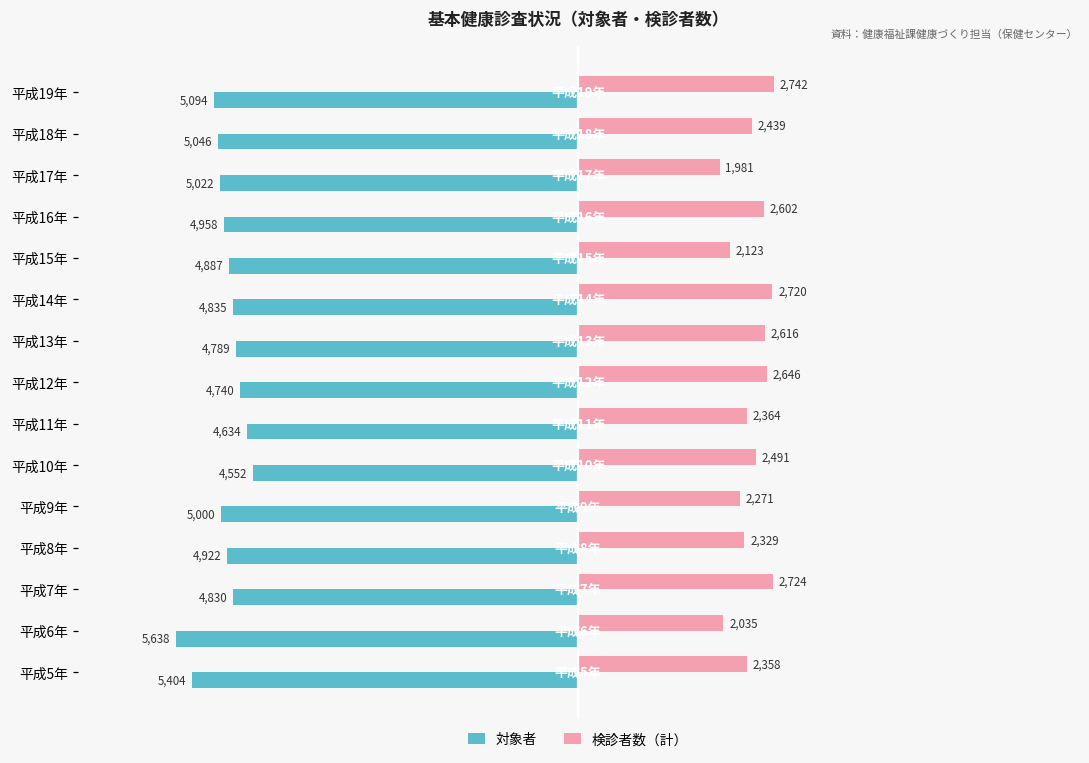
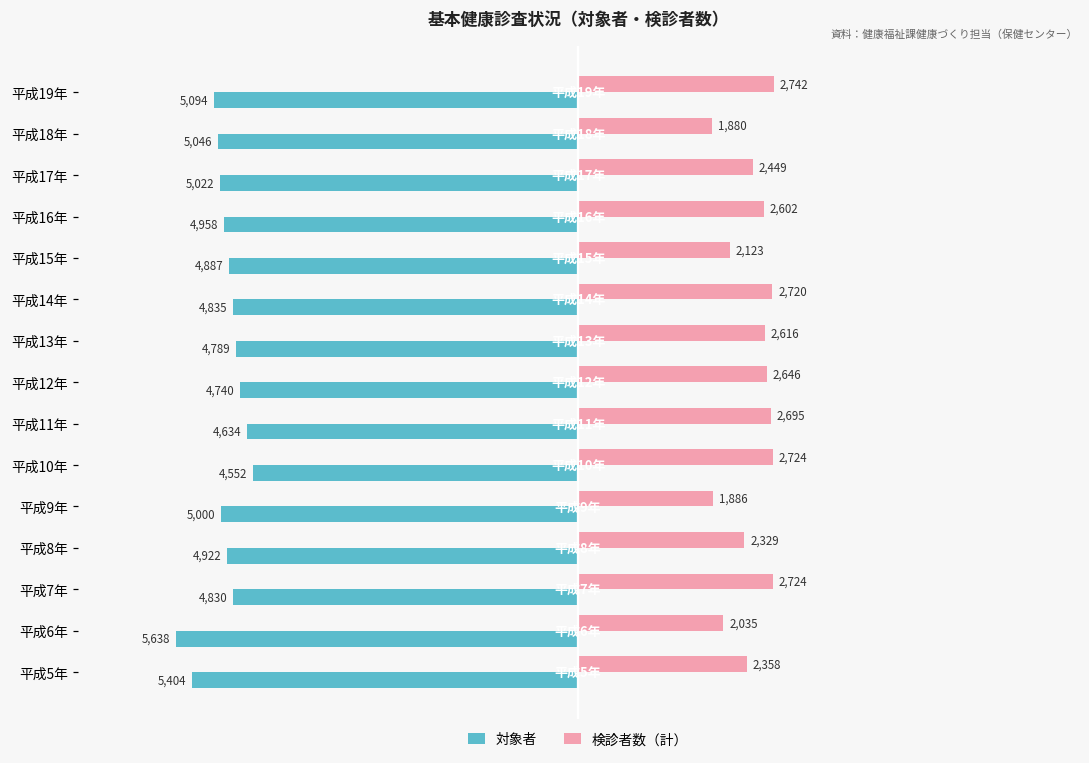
検診者数（計）, 平成18年: 2,439 -> 1,880
検診者数（計）, 平成17年: 1,981 -> 2,449
検診者数（計）, 平成11年: 2,364 -> 2,695
検診者数（計）, 平成10年: 2,491 -> 2,724
検診者数（計）, 平成9年: 2,271 -> 1,886
